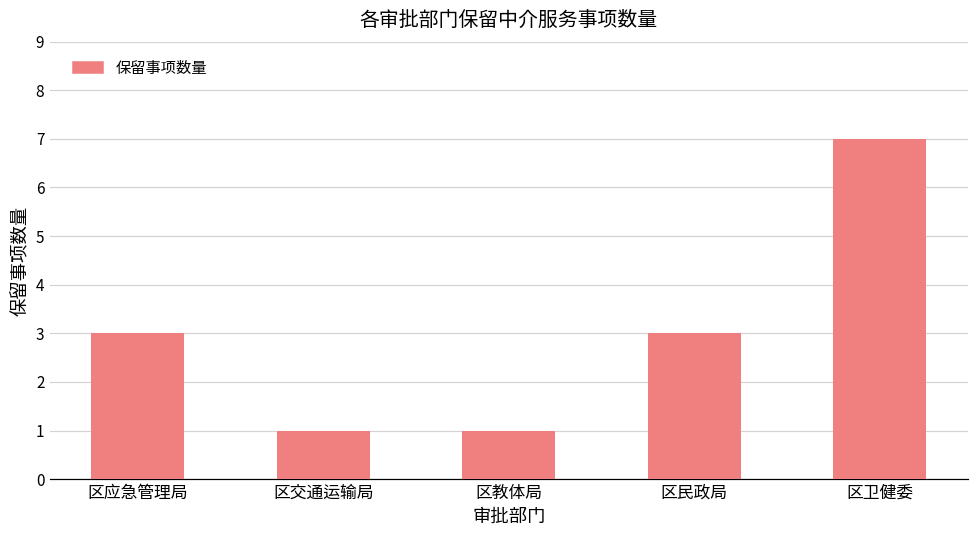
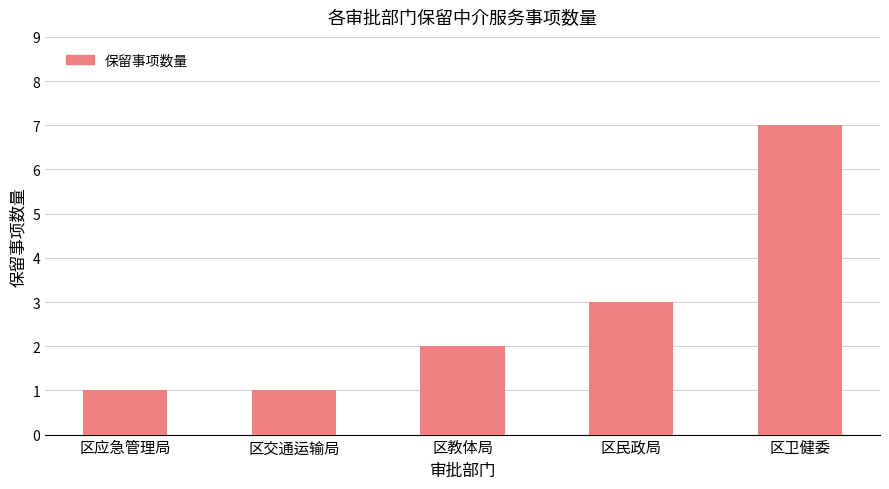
区应急管理局: 3 -> 1
区教体局: 1 -> 2
